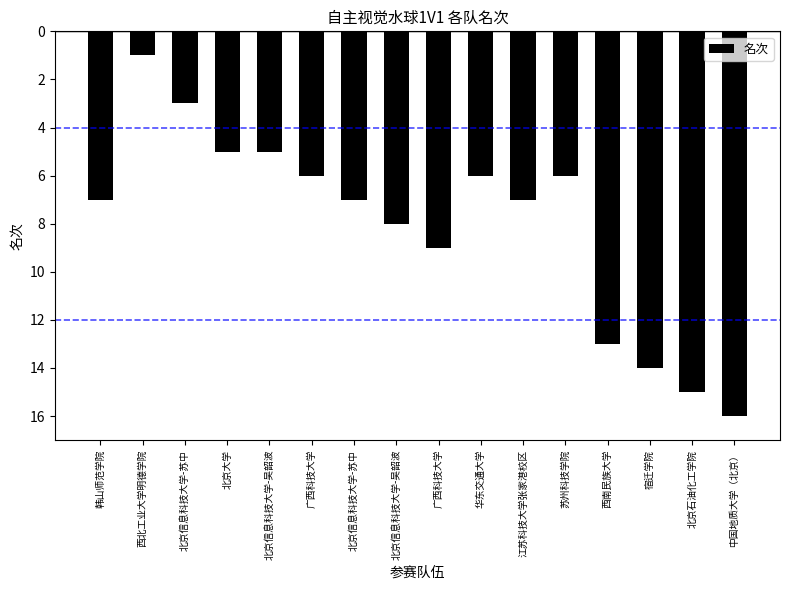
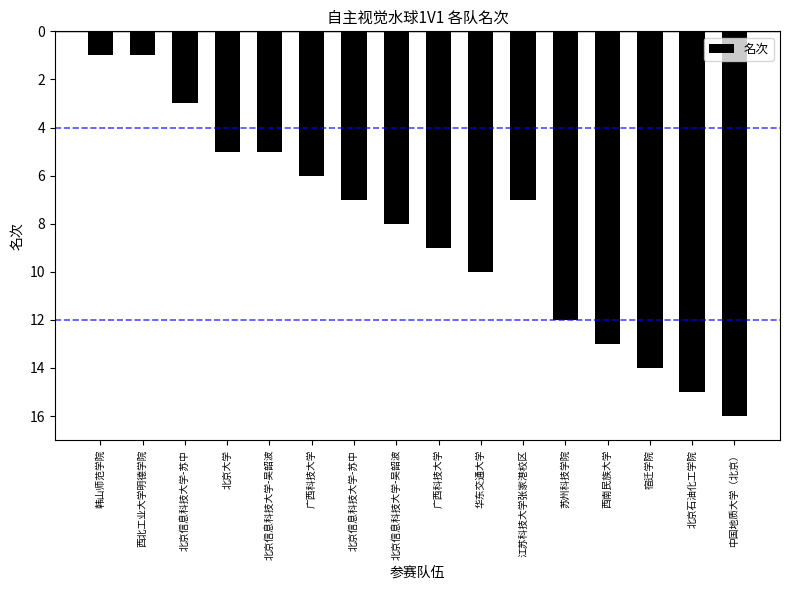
韩山师范学院: 7 -> 1
华东交通大学: 6 -> 10
苏州科技学院: 6 -> 12
